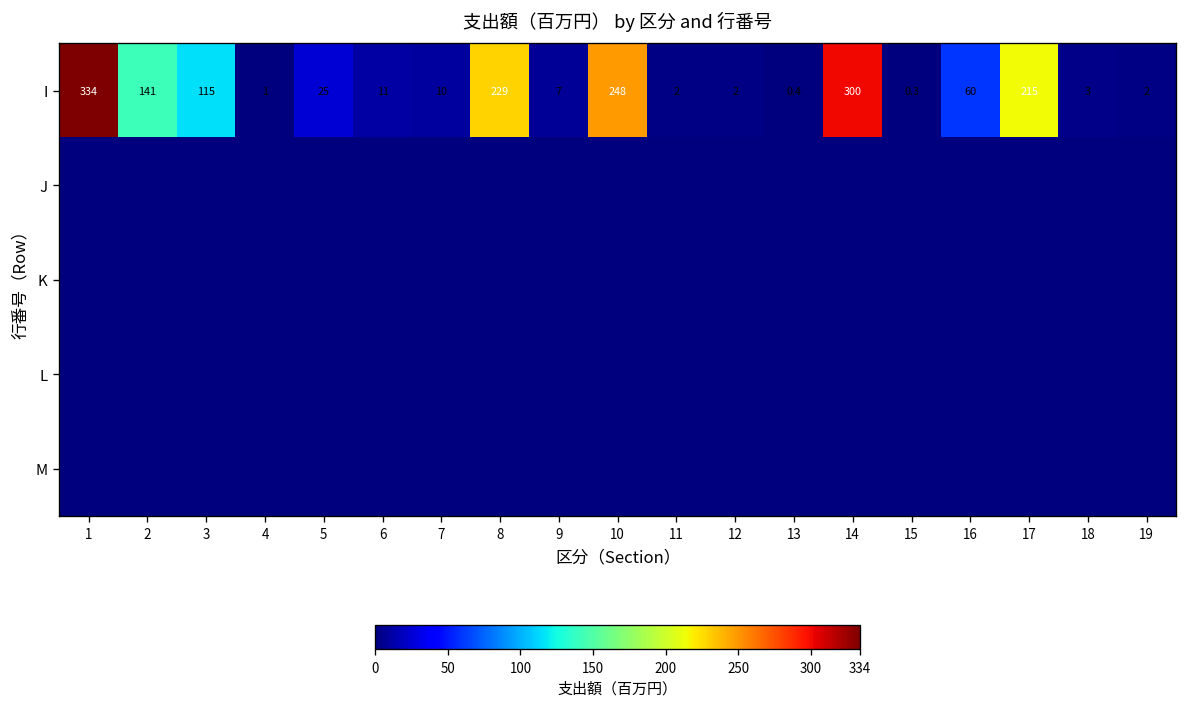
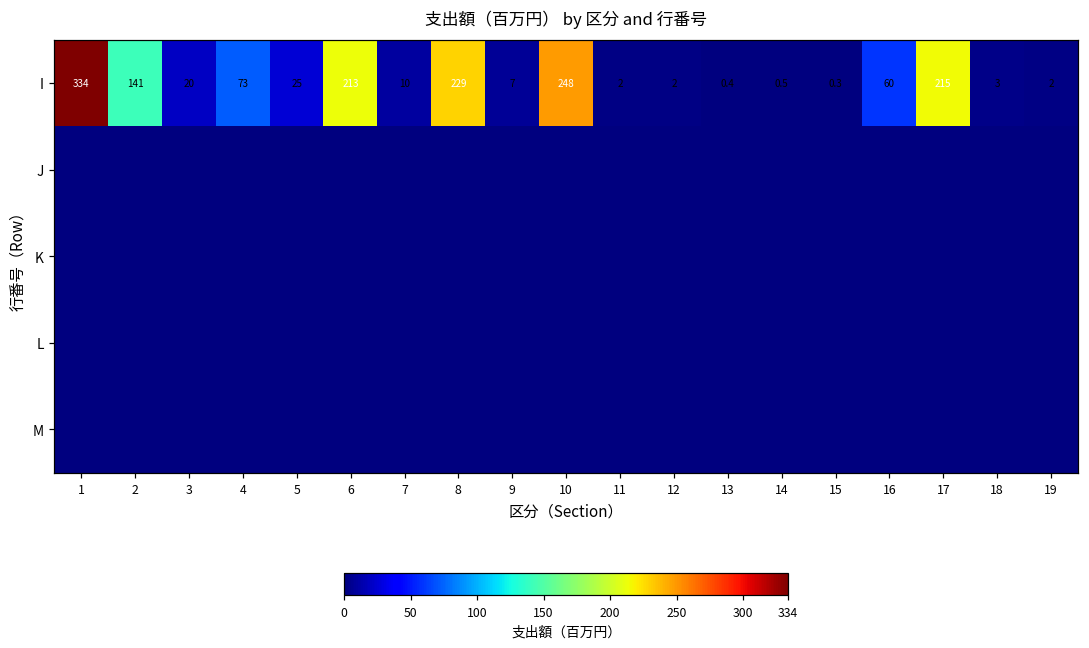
I, 3: 115 -> 20
I, 4: 1 -> 73
I, 6: 11 -> 213
I, 14: 300 -> 0.5
